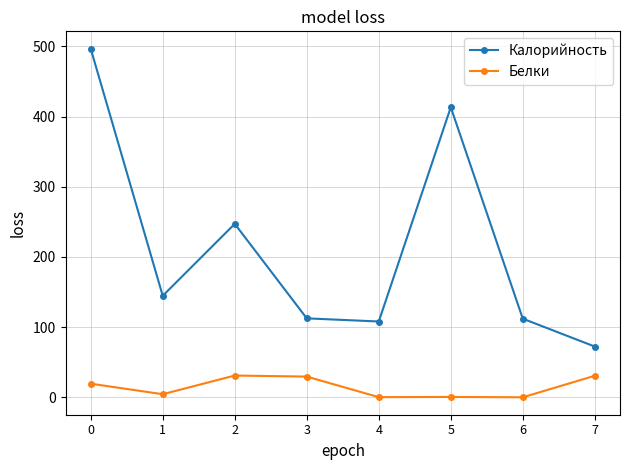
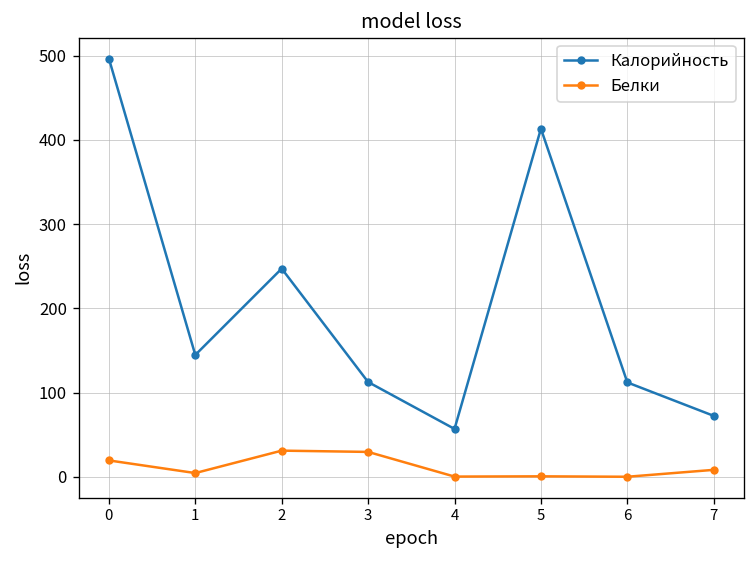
Калорийность, 4: 110 -> 60
Белки, 7: 30 -> 10
